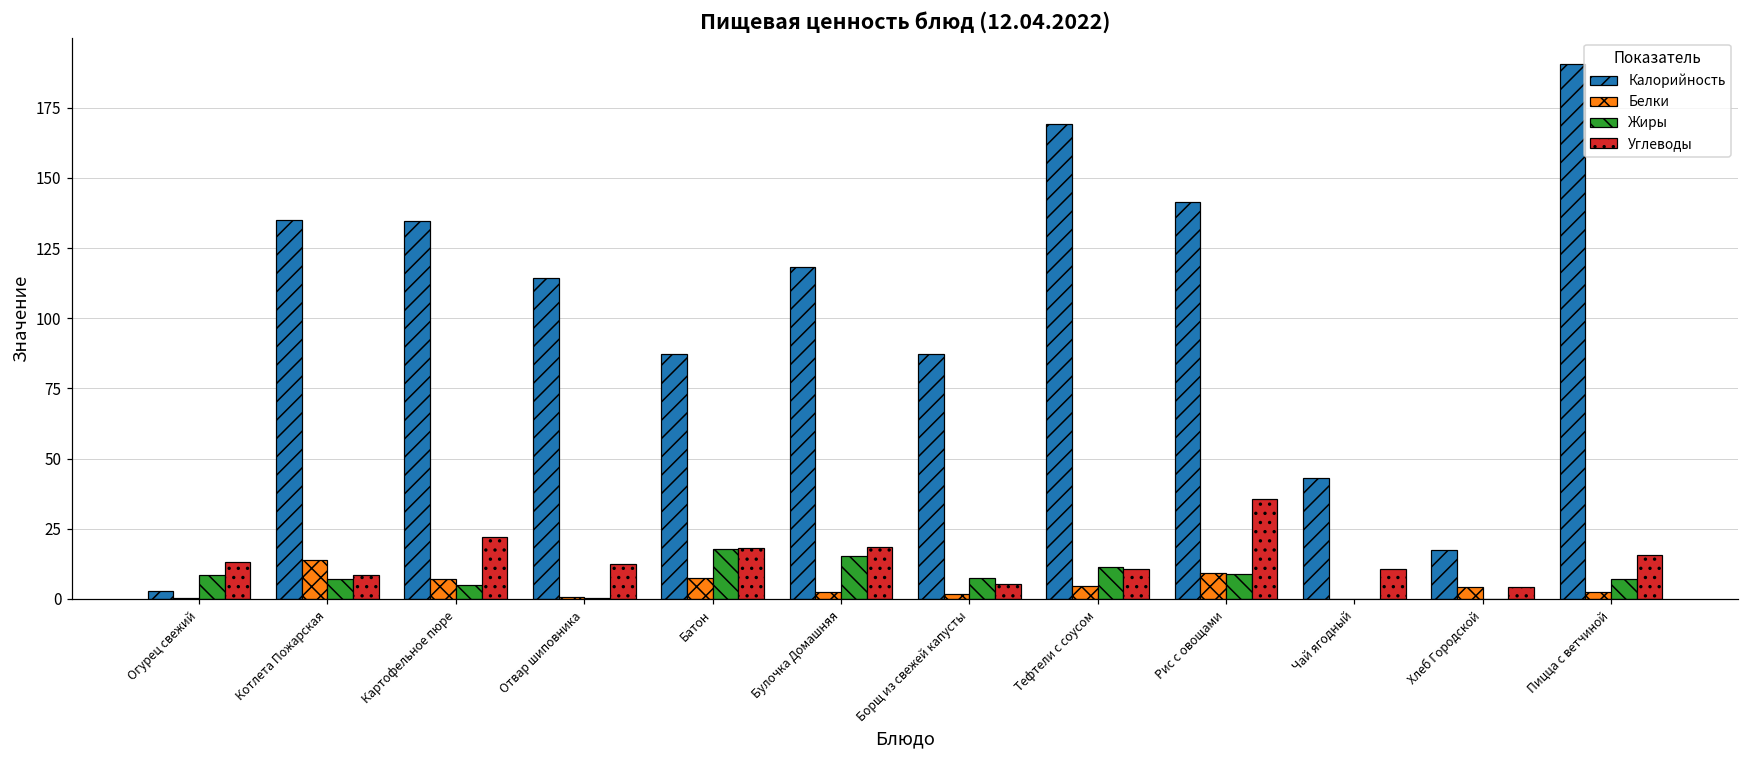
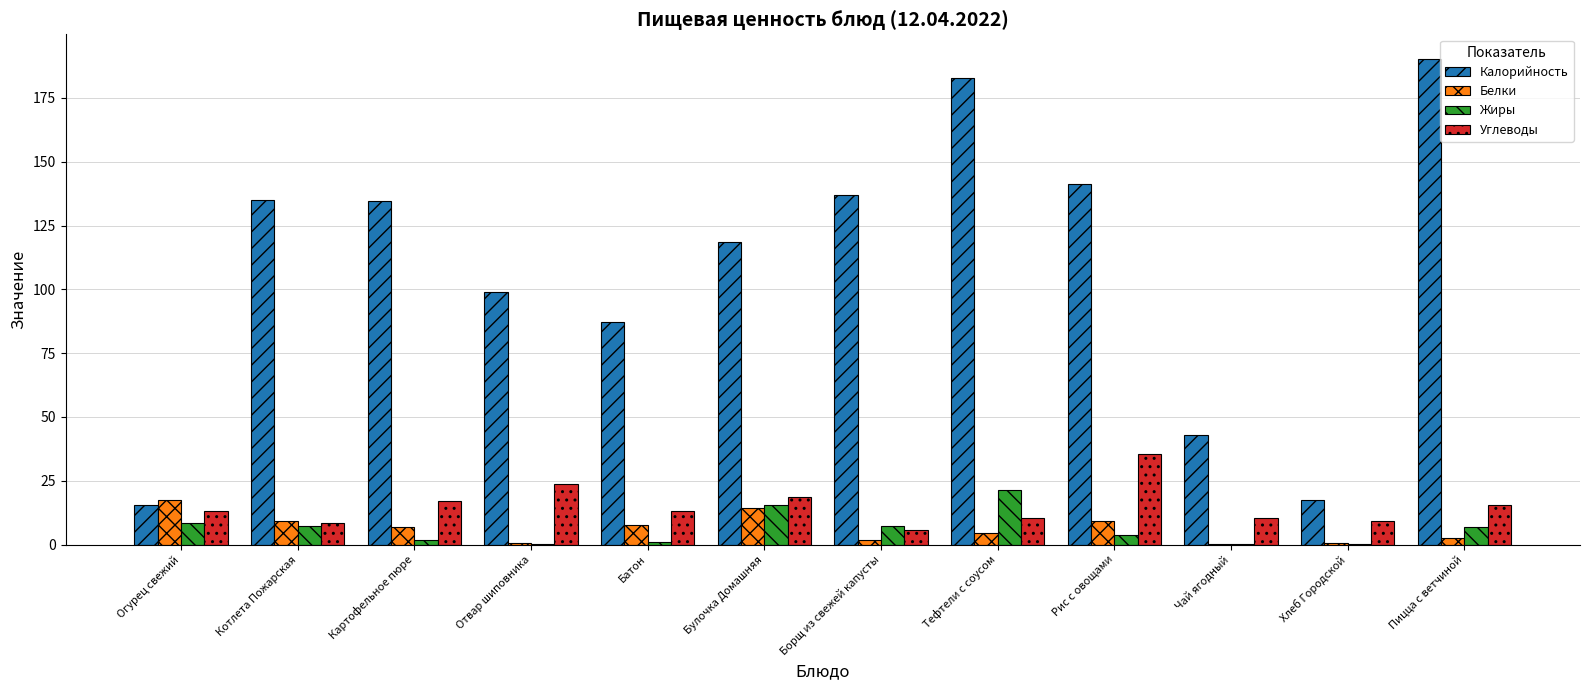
Калорийность, Огурец свежий: 3 -> 15
Белки, Огурец свежий: 0 -> 17
Белки, Котлета Пожарская: 14 -> 9
Жиры, Картофельное пюре: 5 -> 2
Углеводы, Картофельное пюре: 22 -> 17
Калорийность, Отвар шиповника: 114 -> 99
Углеводы, Отвар шиповника: 13 -> 24
Жиры, Батон: 18 -> 1
Углеводы, Батон: 18 -> 13
Белки, Булочка Домашняя: 2 -> 14
Калорийность, Борщ из свежей капусты: 87 -> 137
Калорийность, Тефтели с соусом: 169 -> 183
Жиры, Тефтели с соусом: 11 -> 21
Жиры, Рис с овощами: 9 -> 4
Белки, Хлеб Городской: 4 -> 1
Углеводы, Хлеб Городской: 4 -> 9
